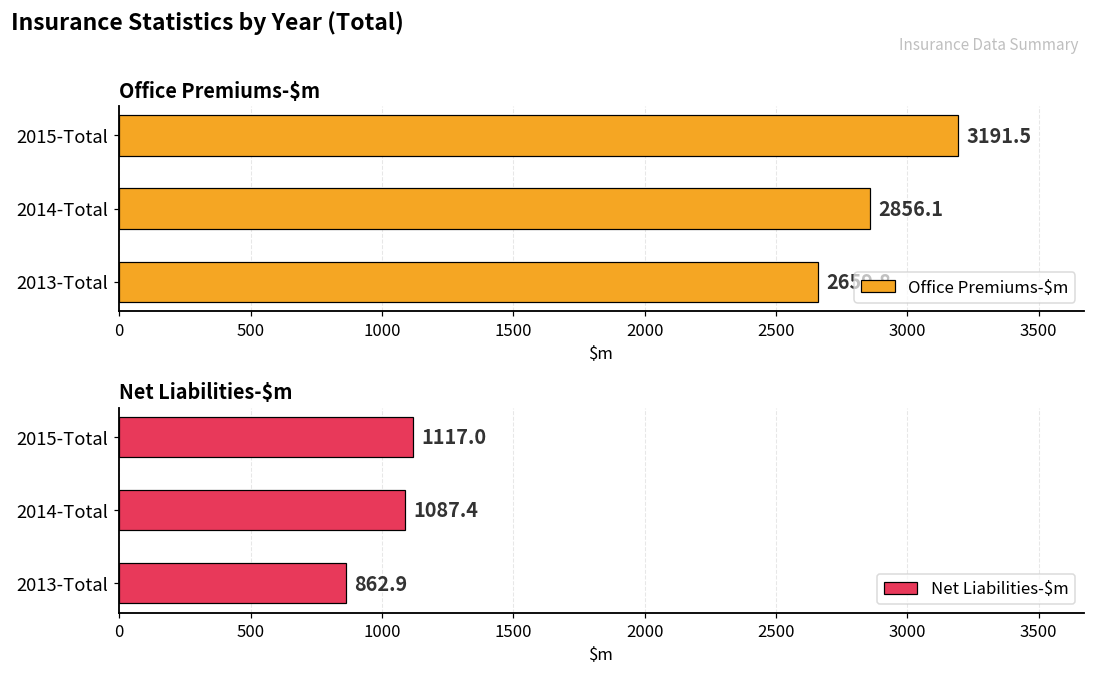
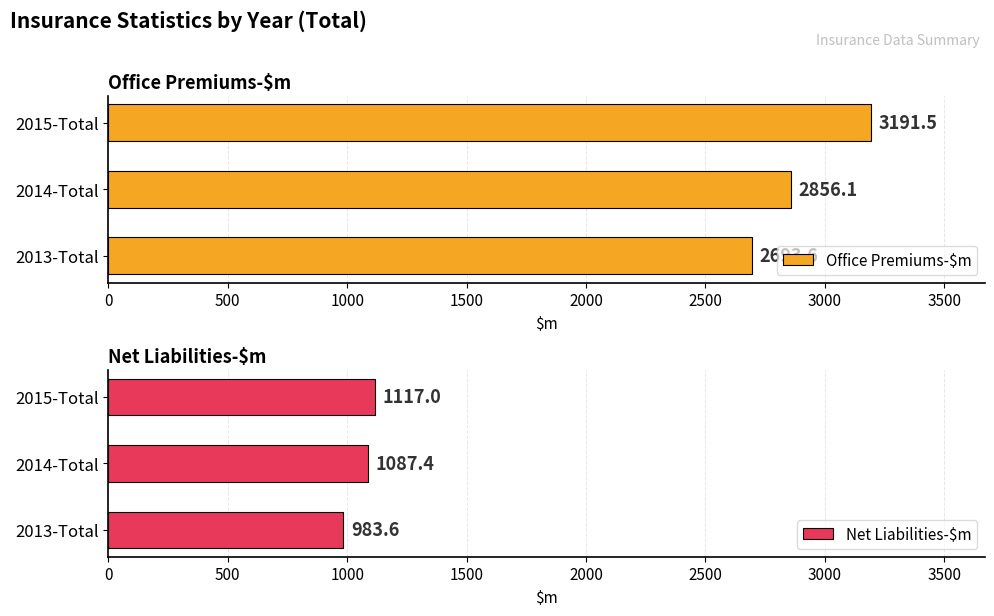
Office Premiums-$m, 2013-Total: 2660 -> 2690
Net Liabilities-$m, 2013-Total: 862.9 -> 983.6
